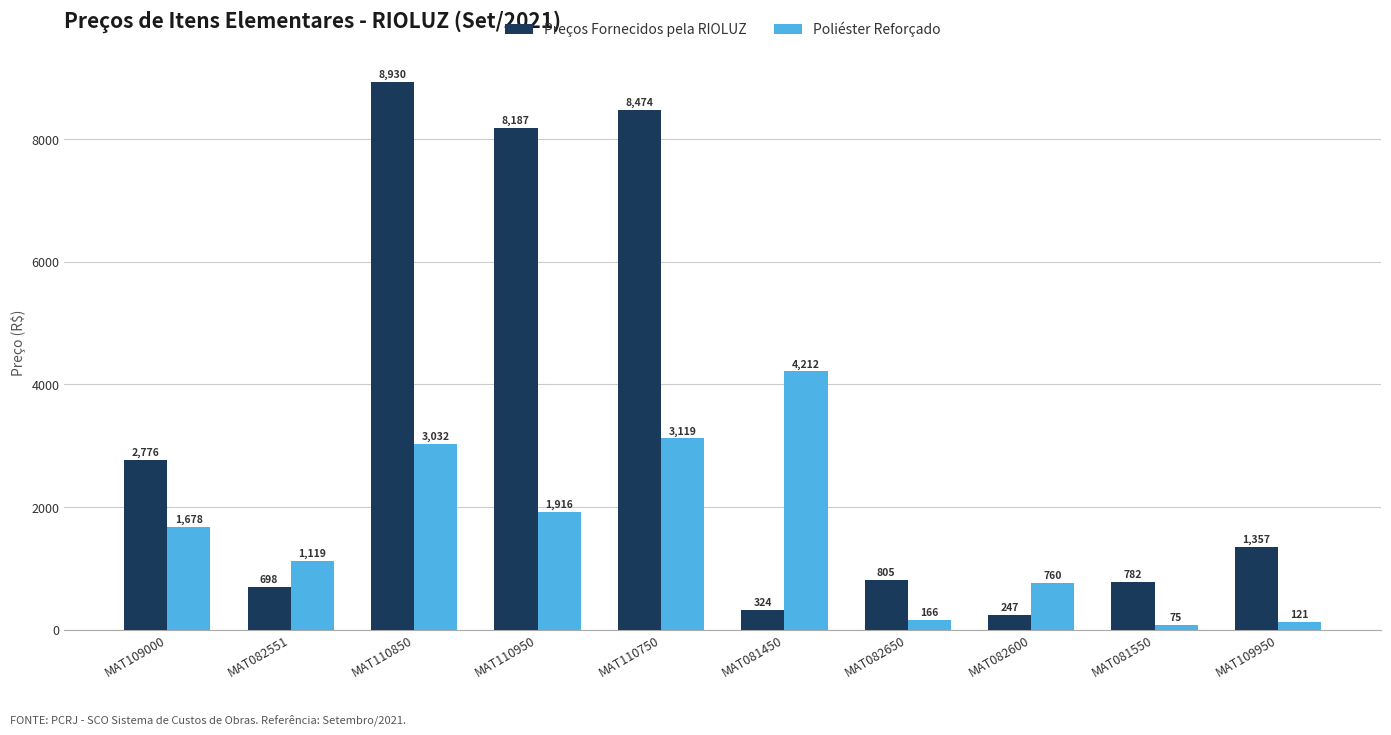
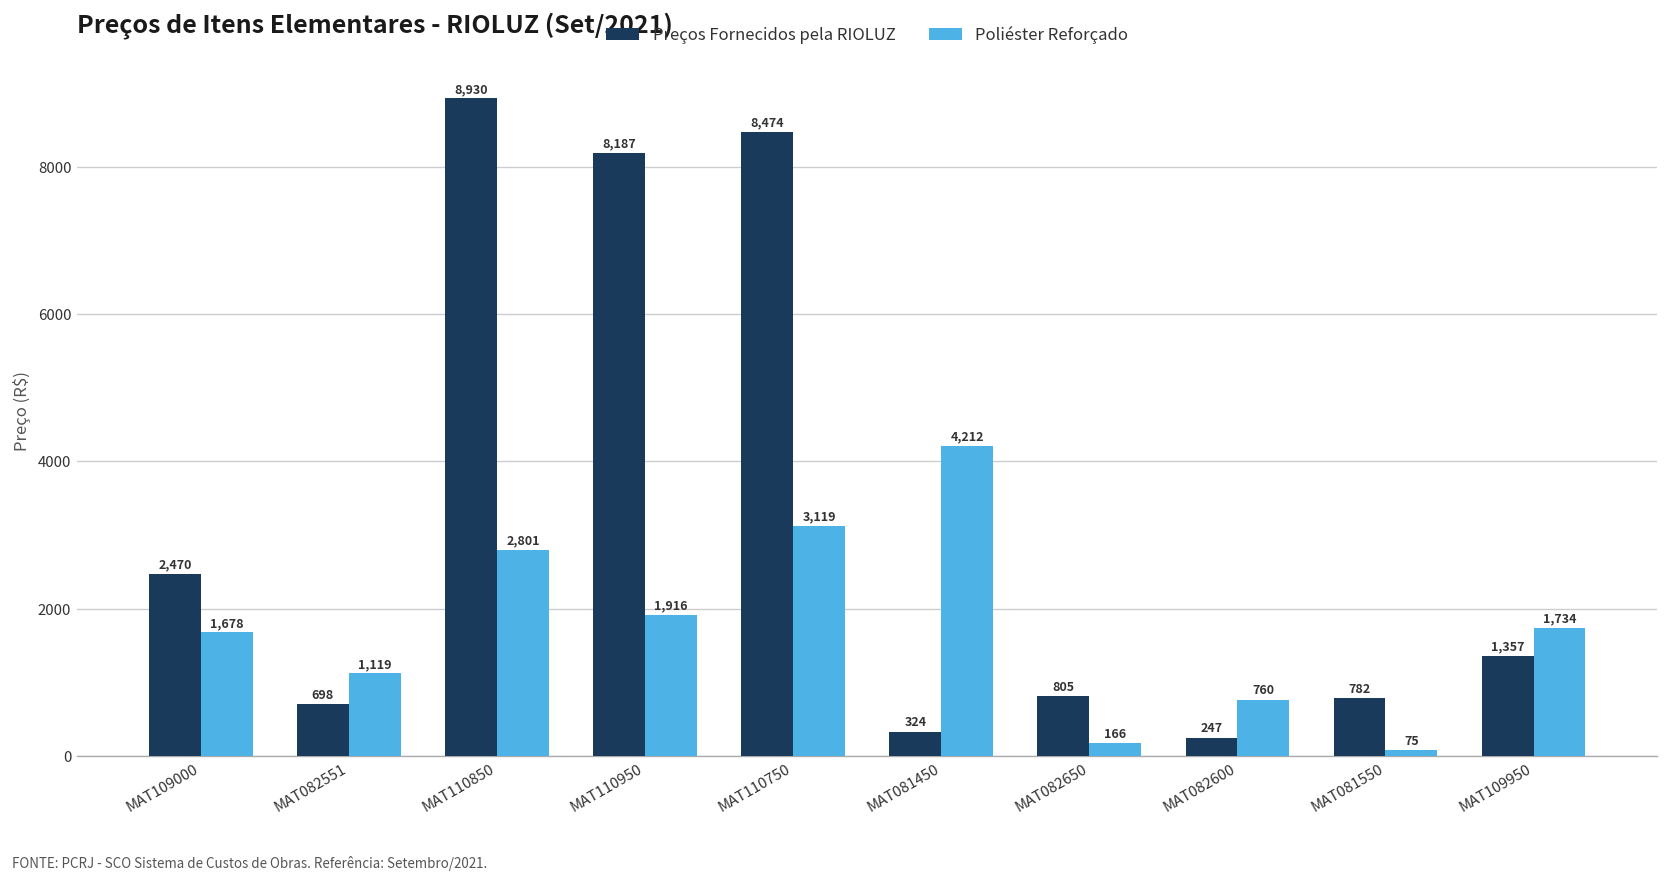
Preços Fornecidos pela RIOLUZ, MAT109000: 2,776 -> 2,470
Poliéster Reforçado, MAT110850: 3,032 -> 2,801
Poliéster Reforçado, MAT109950: 121 -> 1,734
